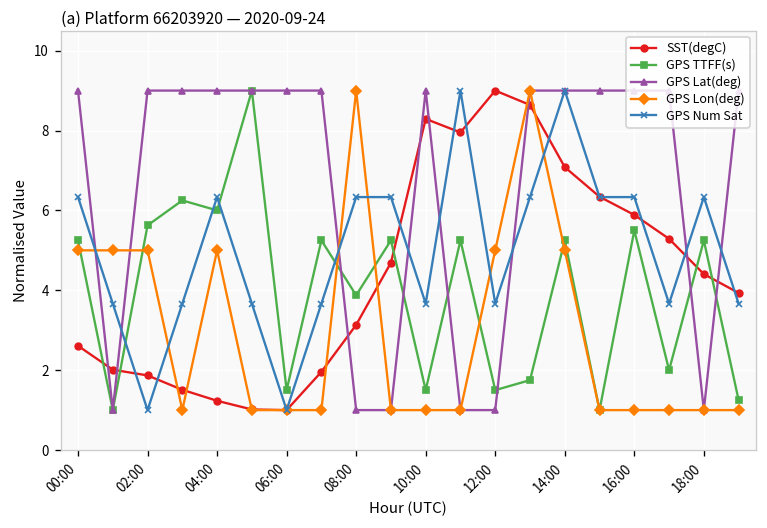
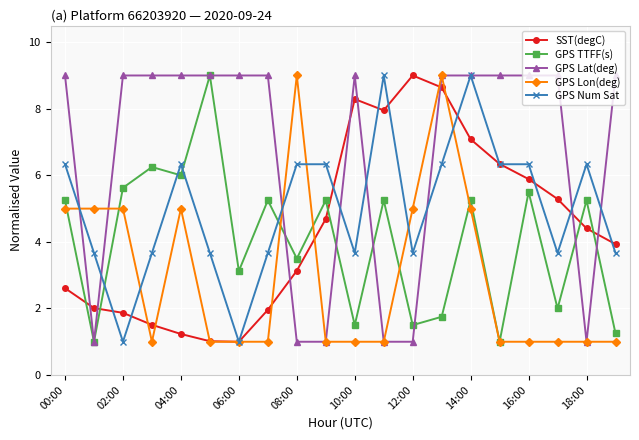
GPS TTFF(s), 06:00: 1.5 -> 3.1
GPS TTFF(s), 08:00: 3.9 -> 3.5
